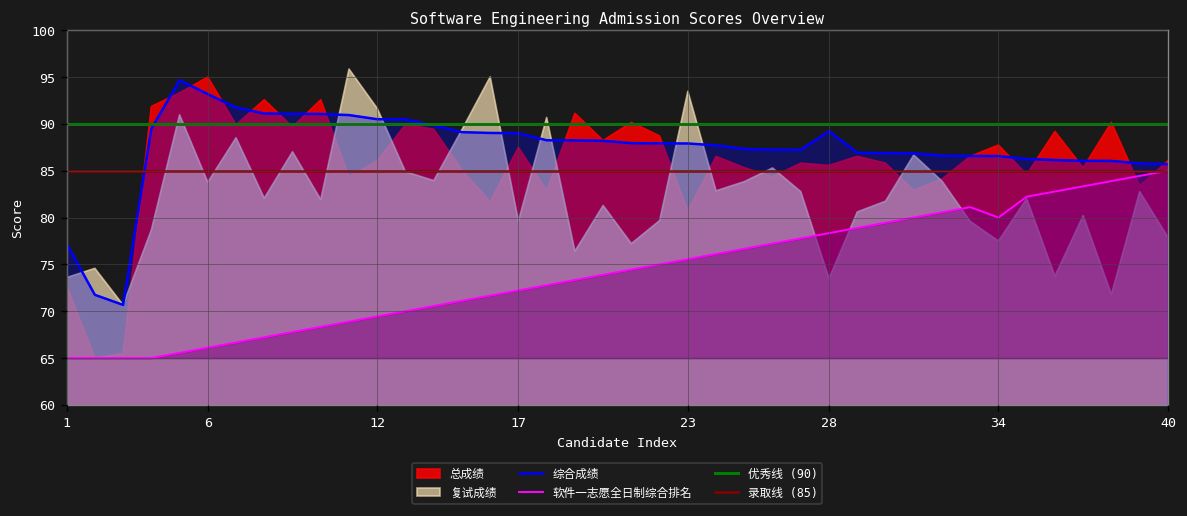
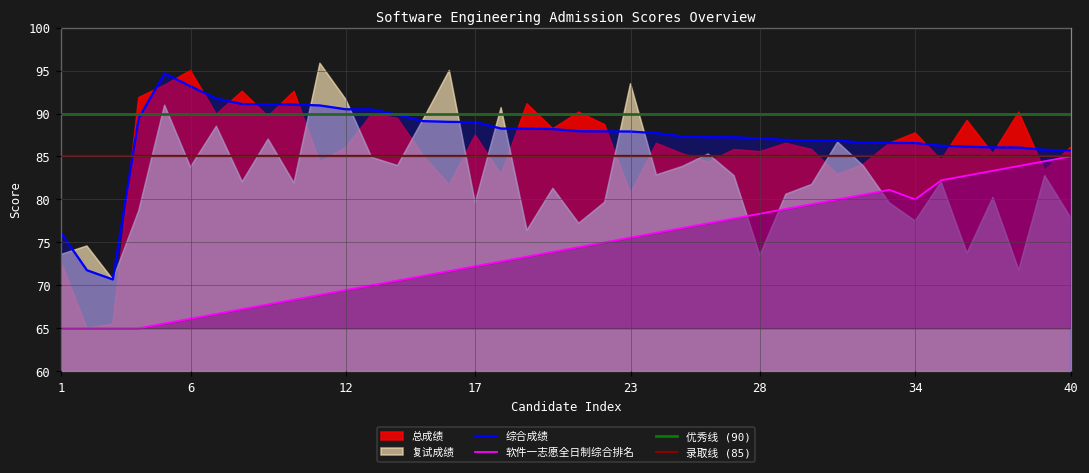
综合成绩, 1: 77 -> 76
综合成绩, 28: 89 -> 87
